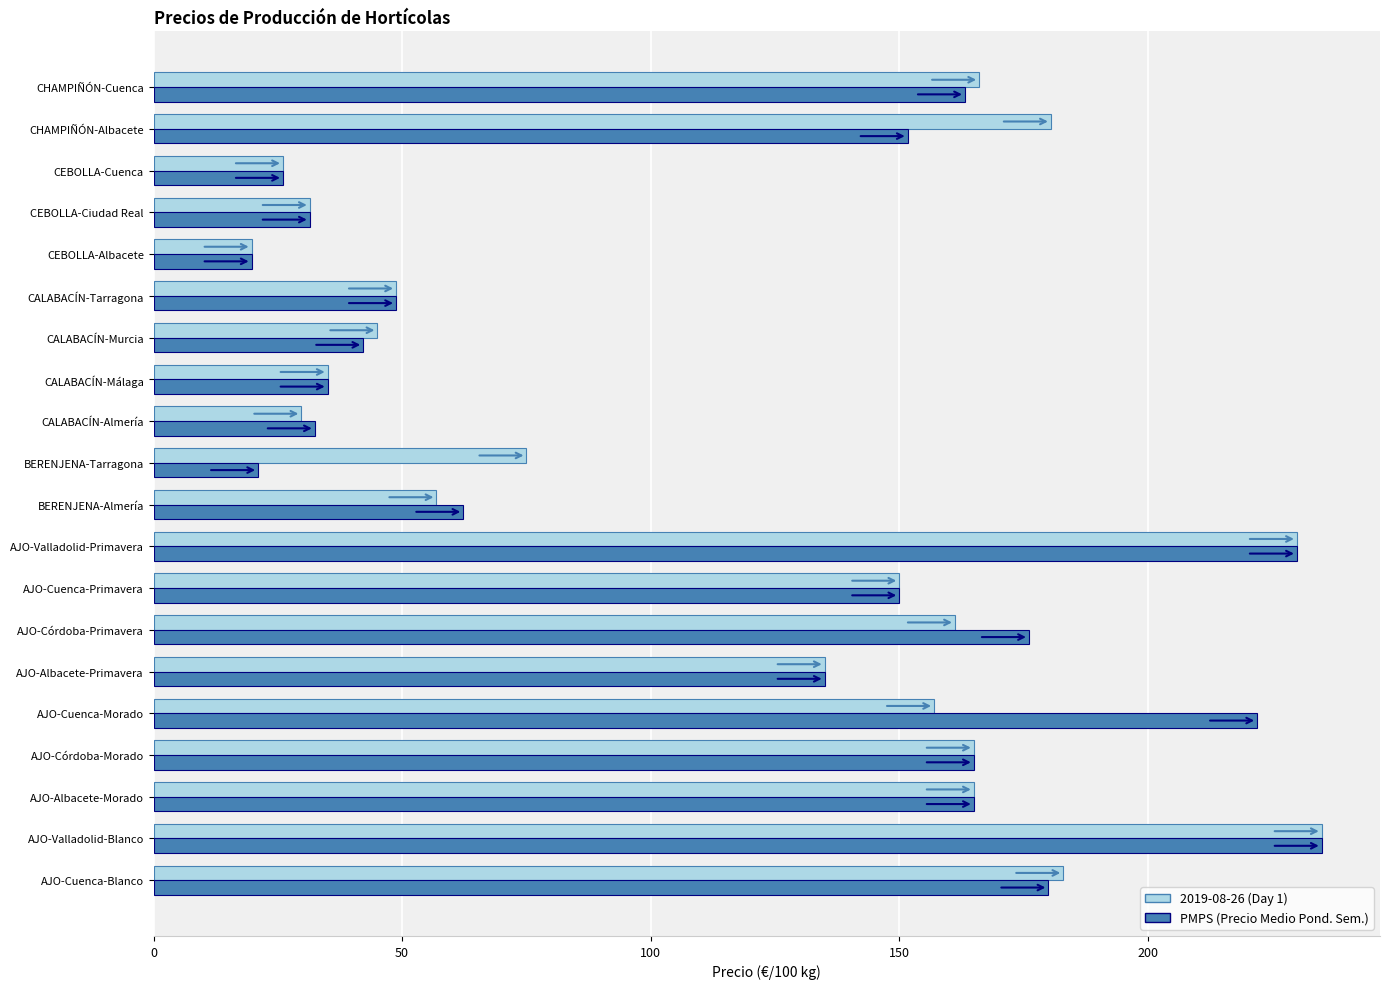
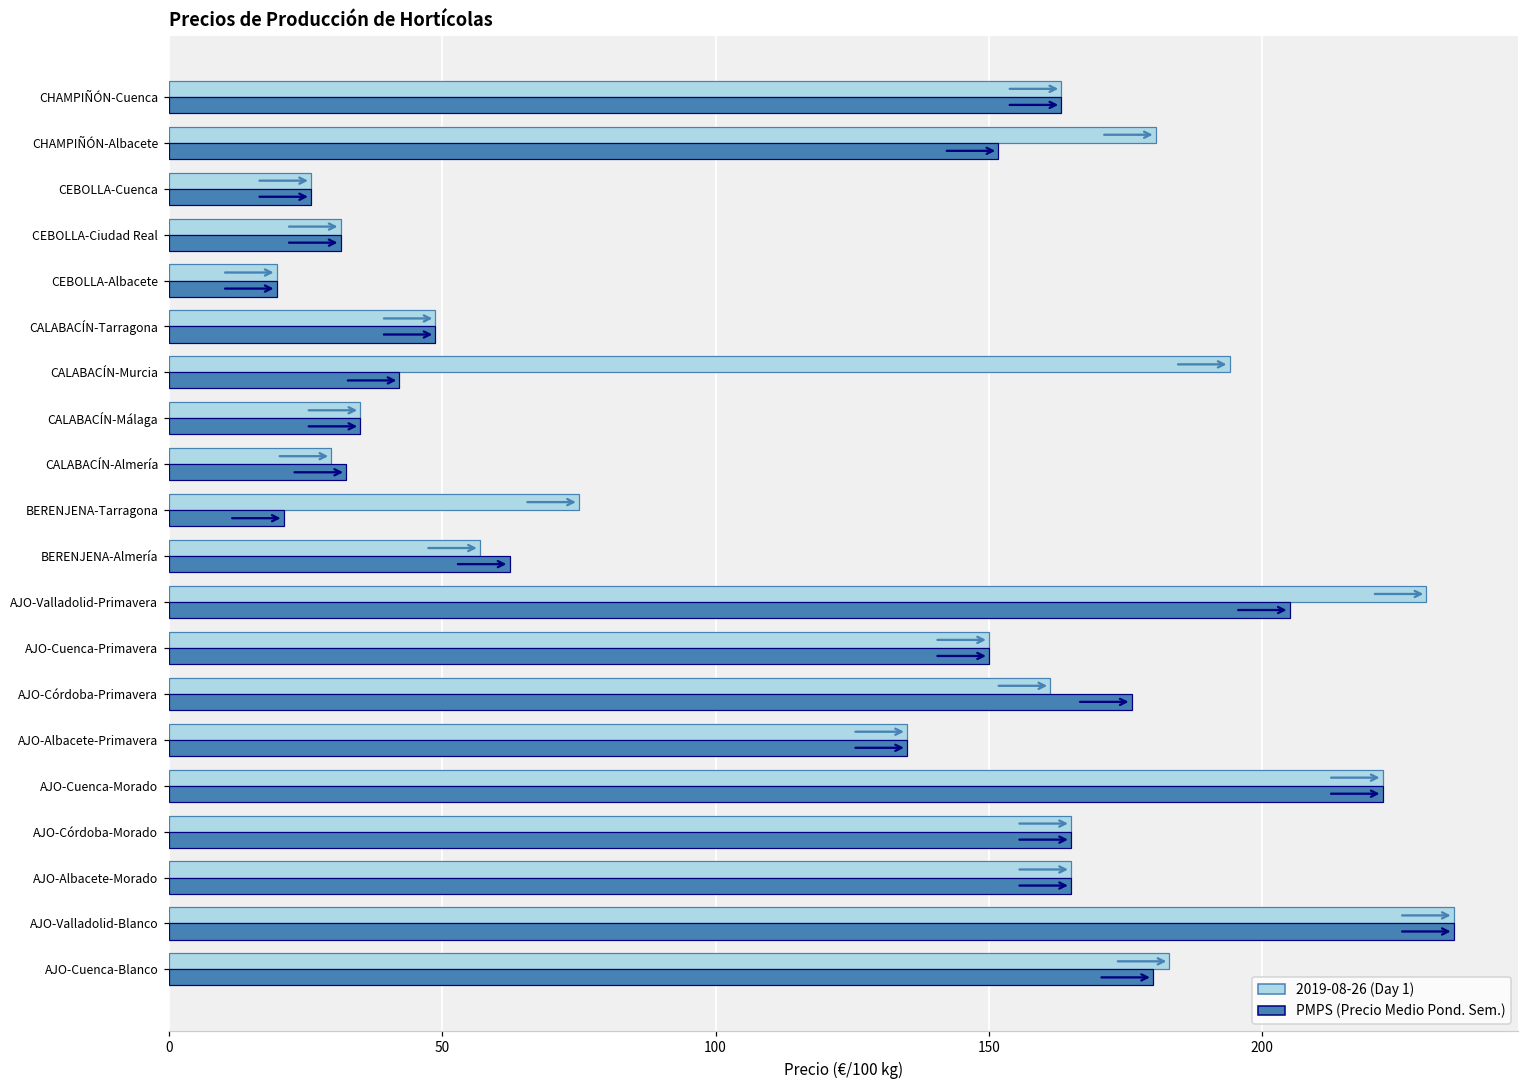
2019-08-26 (Day 1), CHAMPIÑÓN-Cuenca: 166 -> 163
2019-08-26 (Day 1), CALABACÍN-Murcia: 45 -> 194
PMPS (Precio Medio Pond. Sem.), AJO-Valladolid-Primavera: 230 -> 205
2019-08-26 (Day 1), AJO-Cuenca-Morado: 157 -> 222
